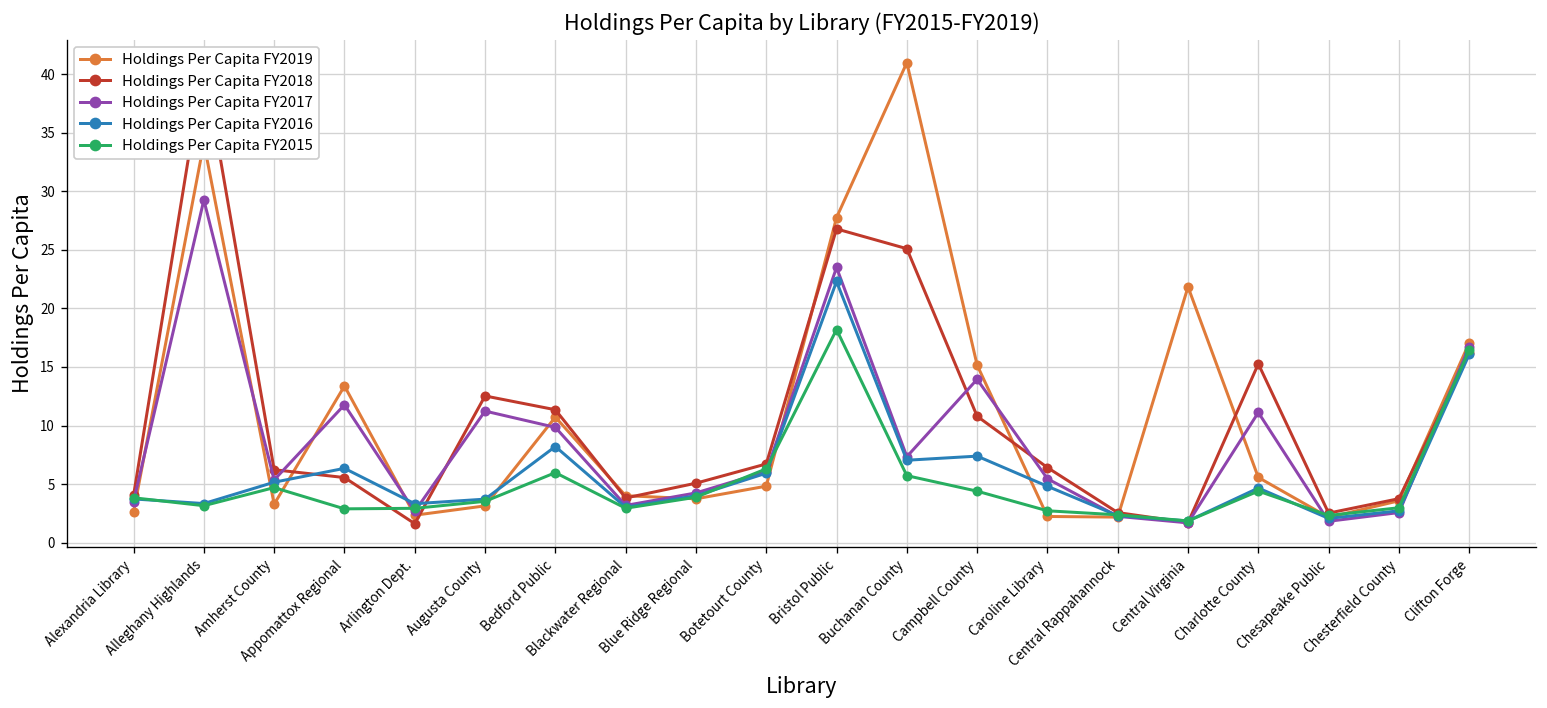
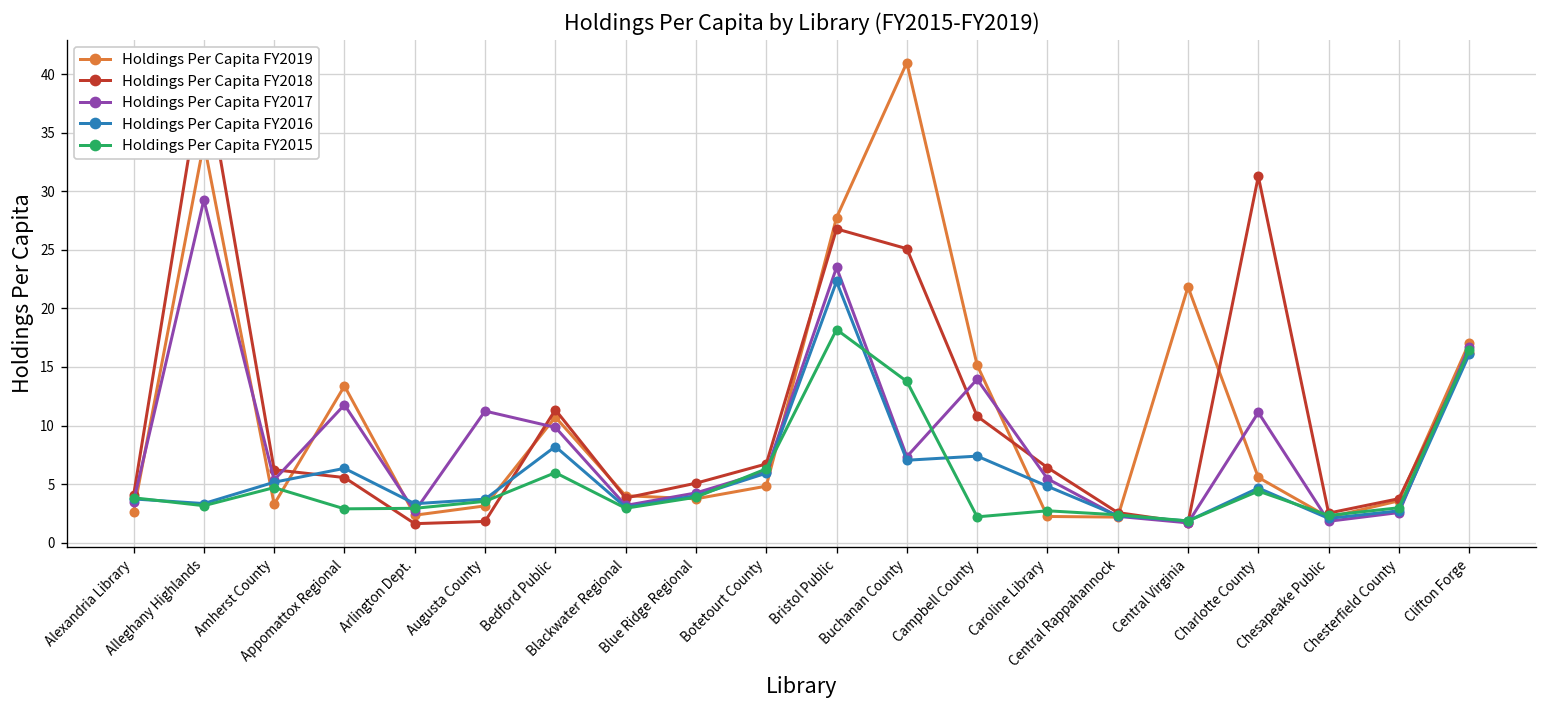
Holdings Per Capita FY2018, Augusta County: 13 -> 2
Holdings Per Capita FY2015, Buchanan County: 6 -> 14
Holdings Per Capita FY2015, Campbell County: 4 -> 2
Holdings Per Capita FY2018, Charlotte County: 15 -> 31
